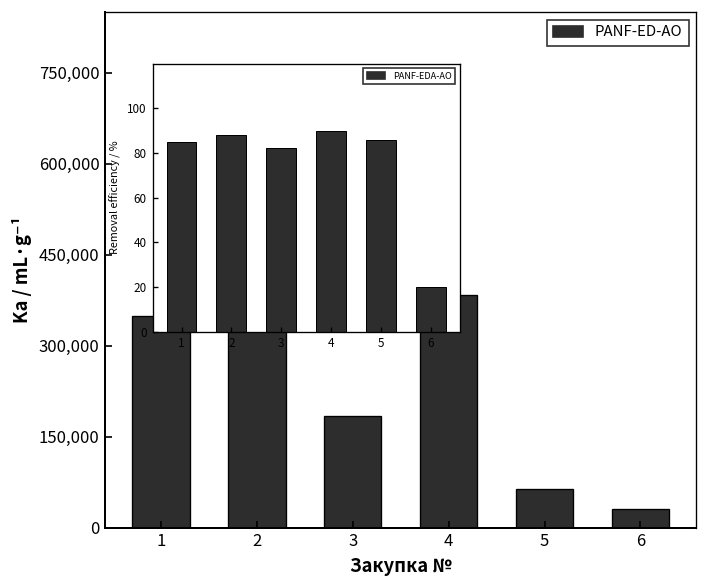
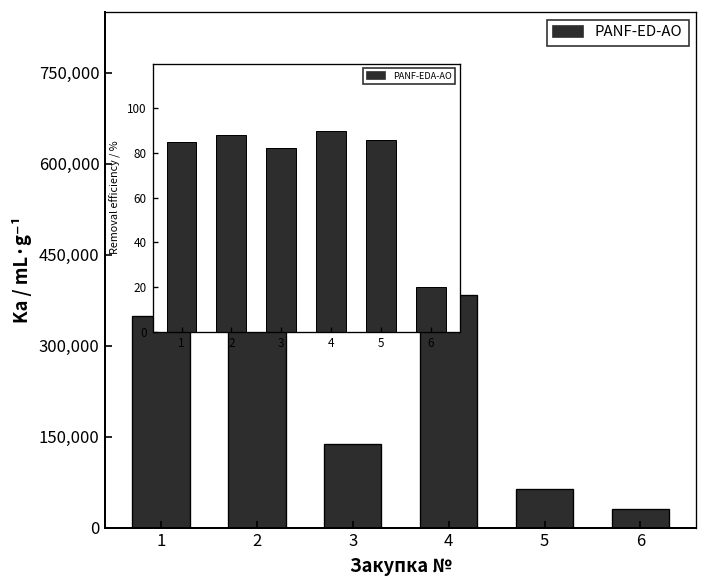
3: 180,000 -> 140,000
